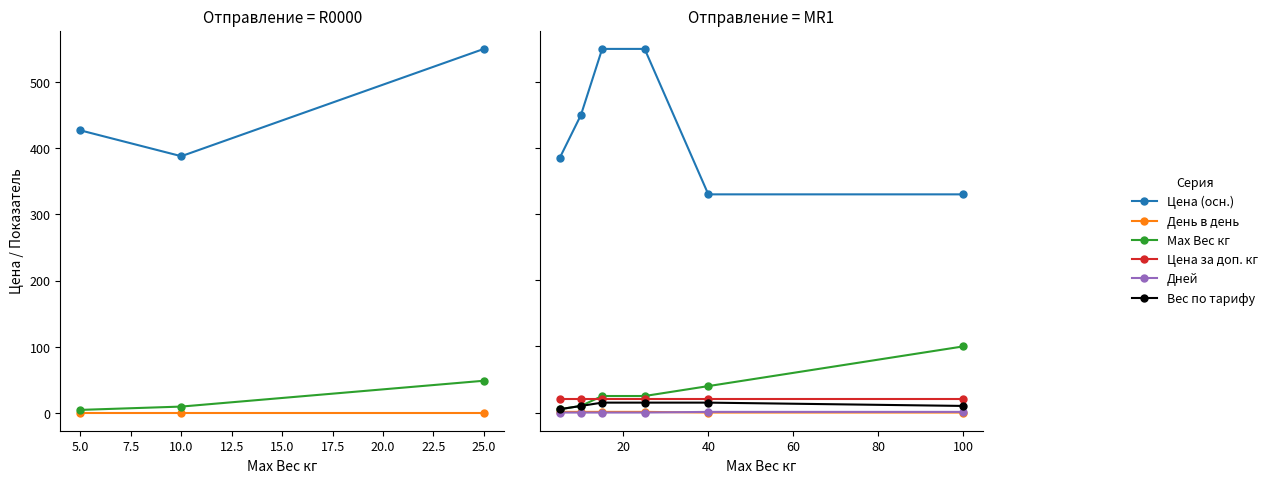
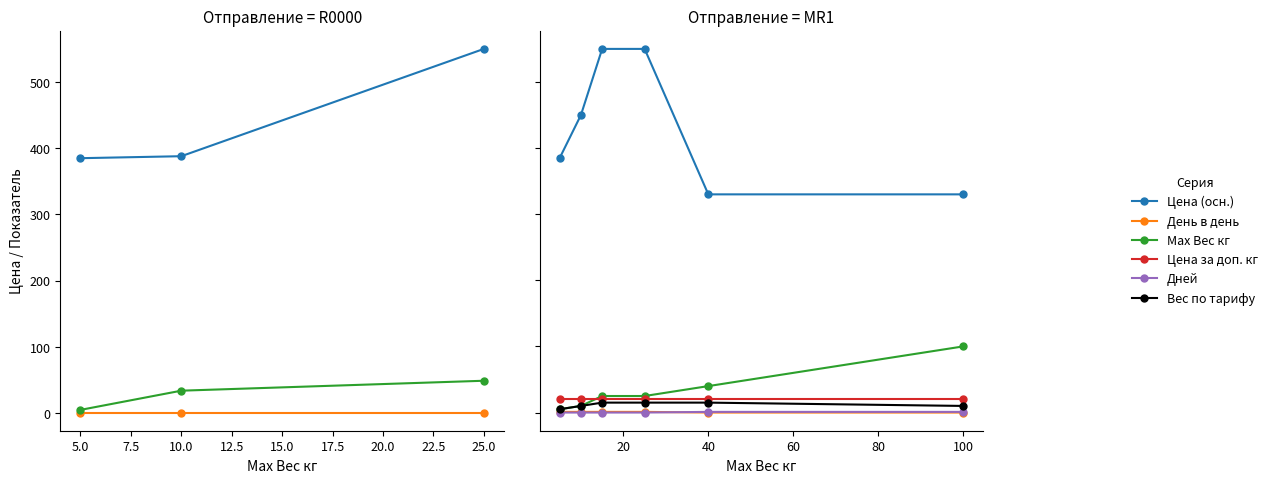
Отправление = R0000, Цена (осн.), 5.0: 430 -> 390
Отправление = R0000, Max Вес кг, 10.0: 10 -> 30
